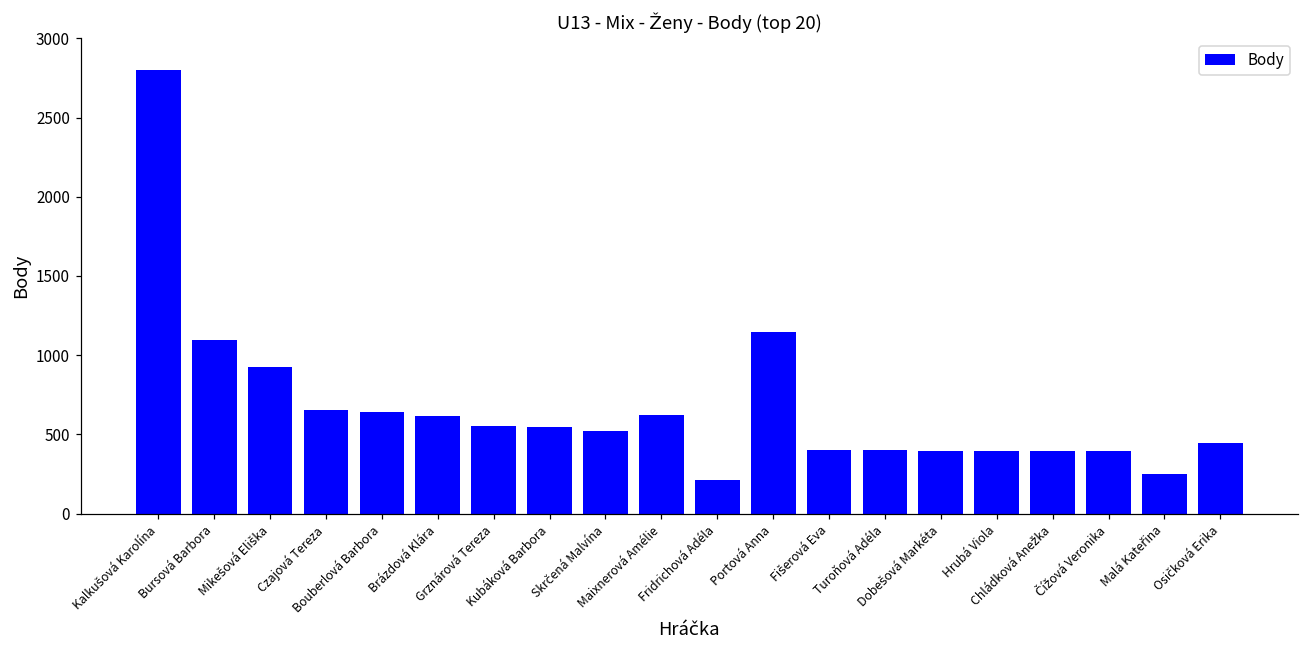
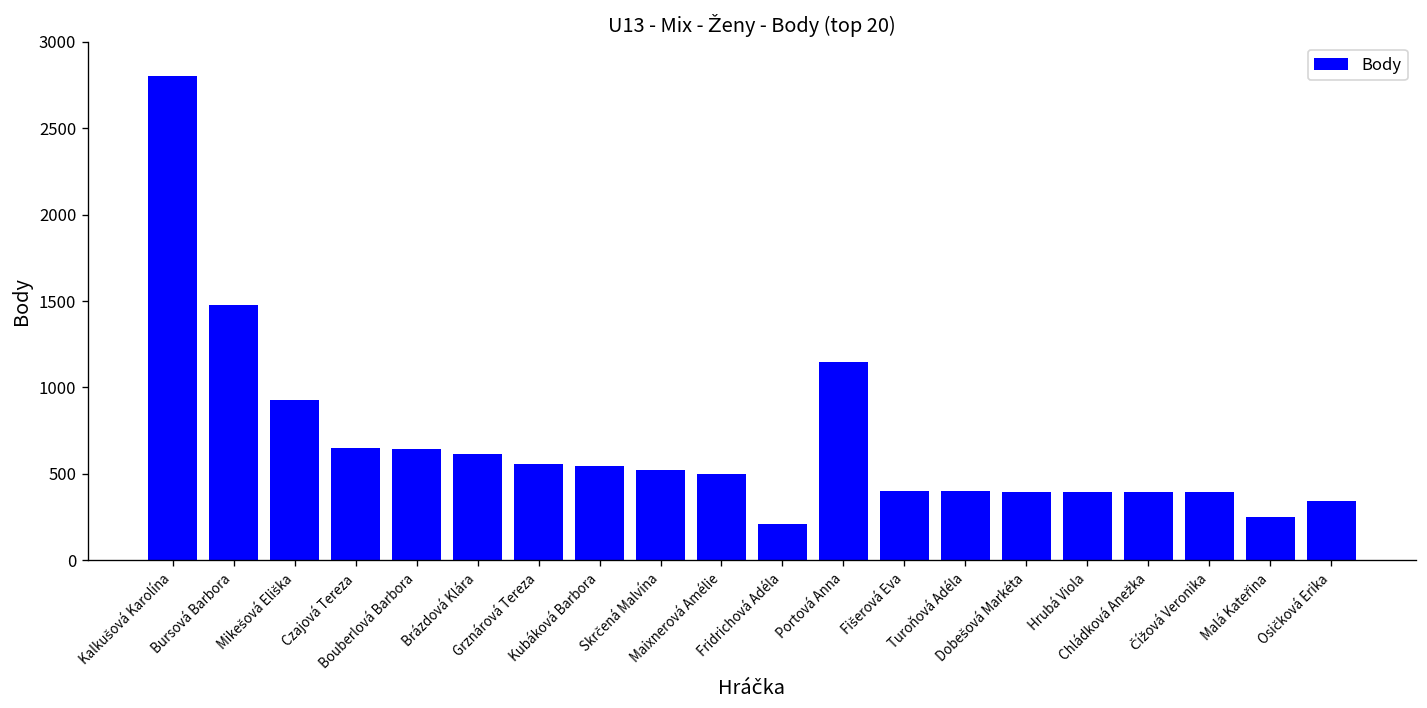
Bursová Barbora: 1100 -> 1480
Maixnerová Amélie: 620 -> 500
Osičková Erika: 450 -> 340
